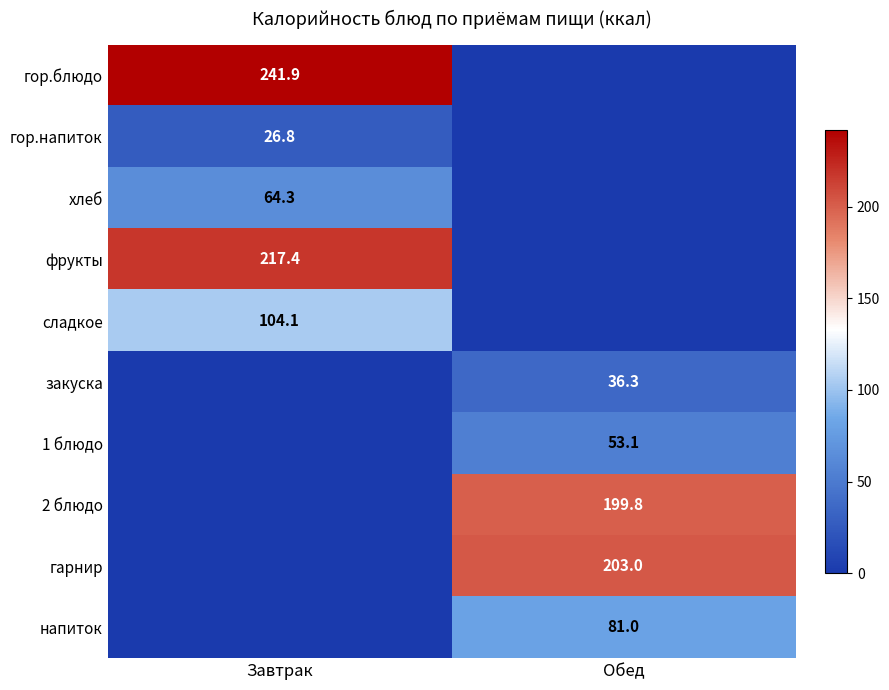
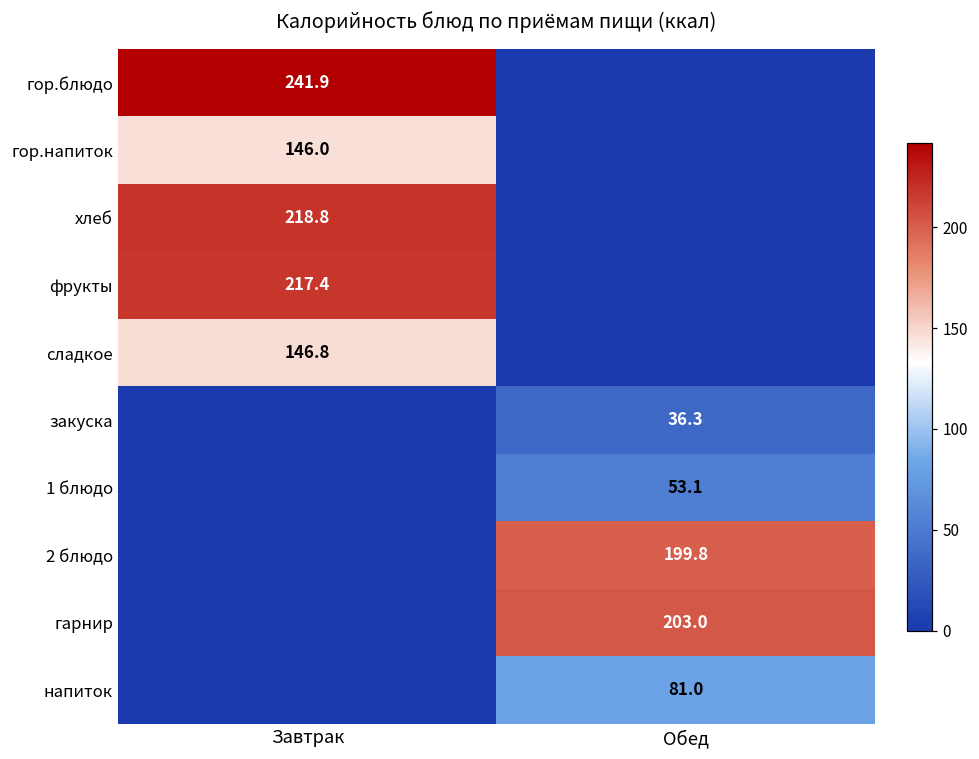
гор.напиток, Завтрак: 26.8 -> 146.0
хлеб, Завтрак: 64.3 -> 218.8
сладкое, Завтрак: 104.1 -> 146.8
